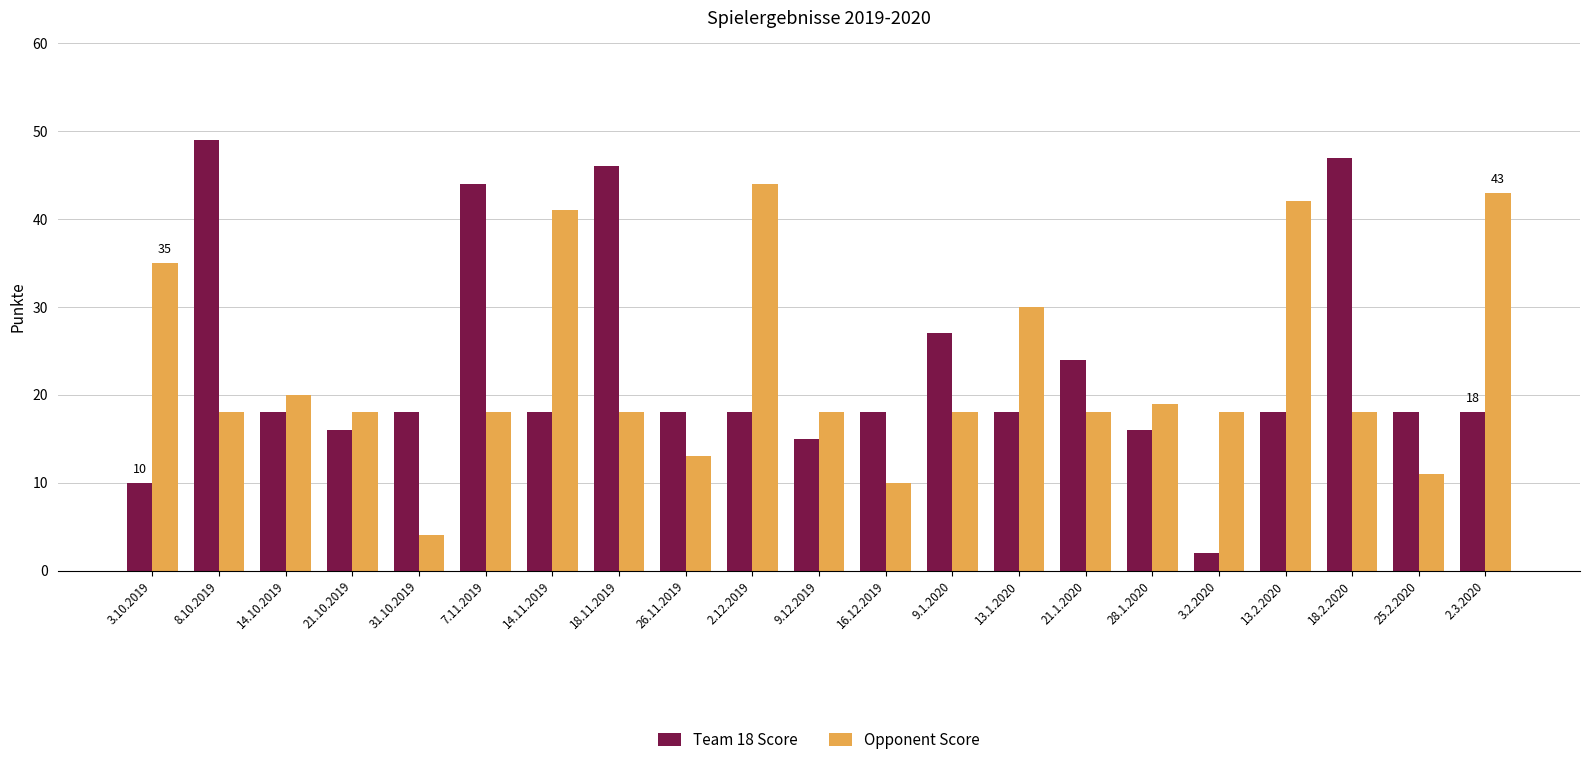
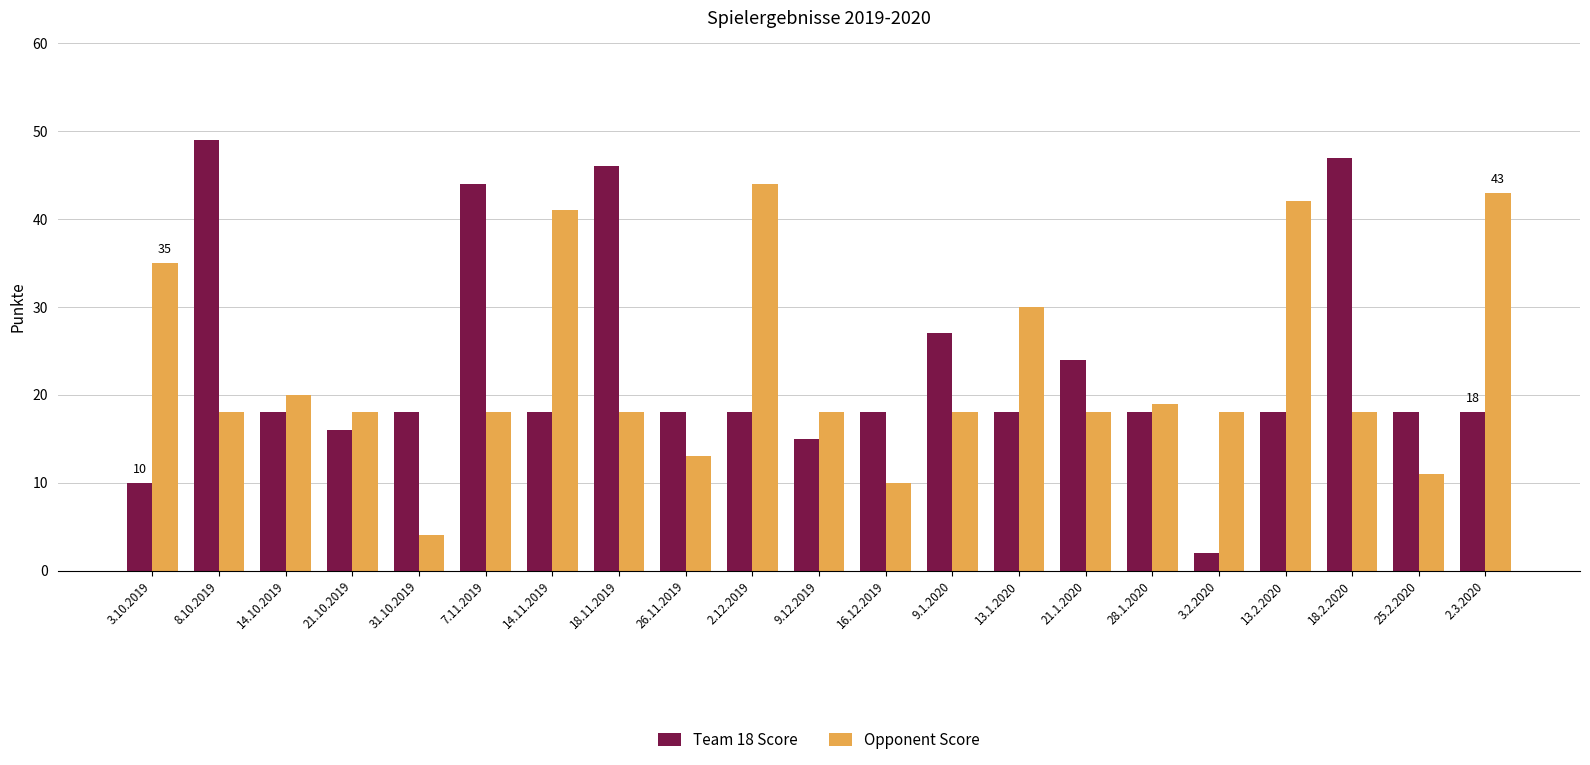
Team 18 Score, 28.1.2020: 16 -> 18
